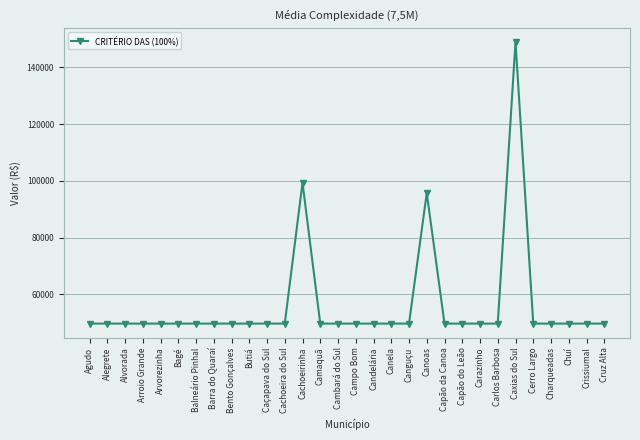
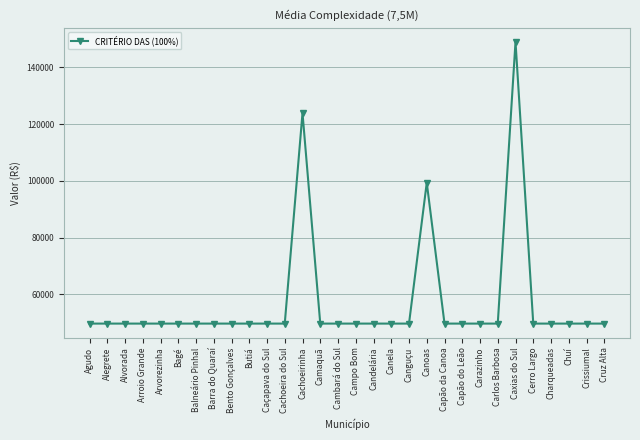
Cachoeirinha: 99000 -> 124000
Canoas: 96000 -> 99000
